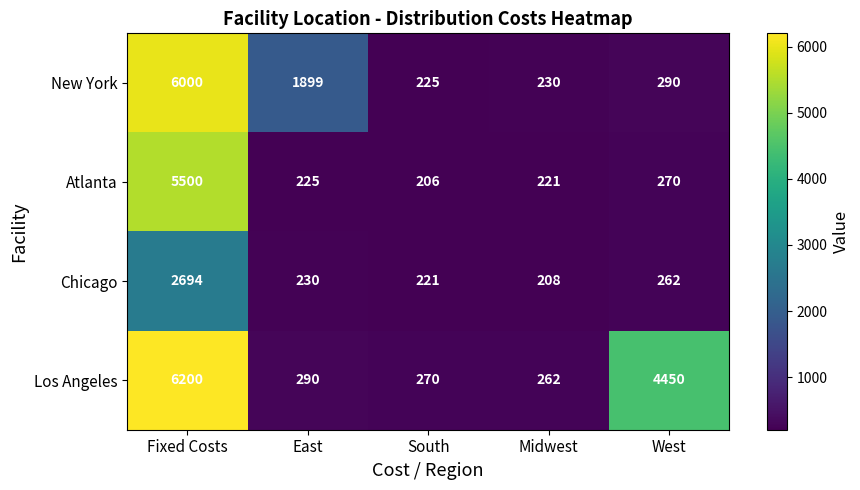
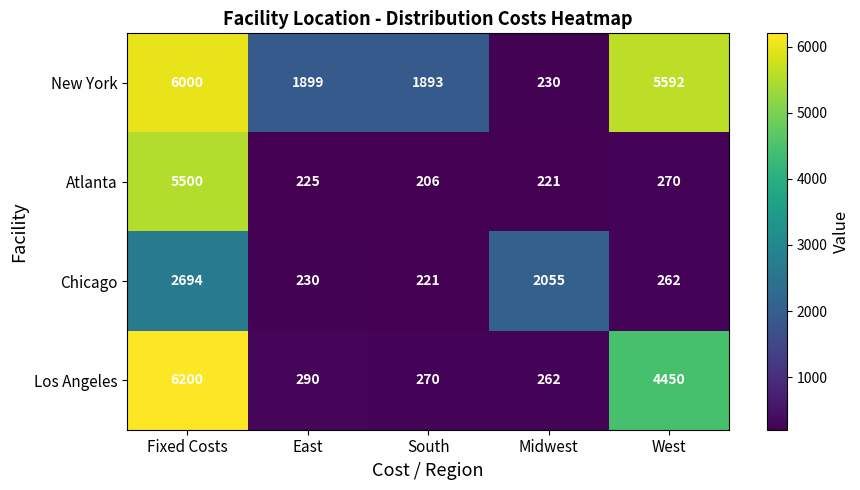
New York, South: 225 -> 1893
New York, West: 290 -> 5592
Chicago, Midwest: 208 -> 2055
